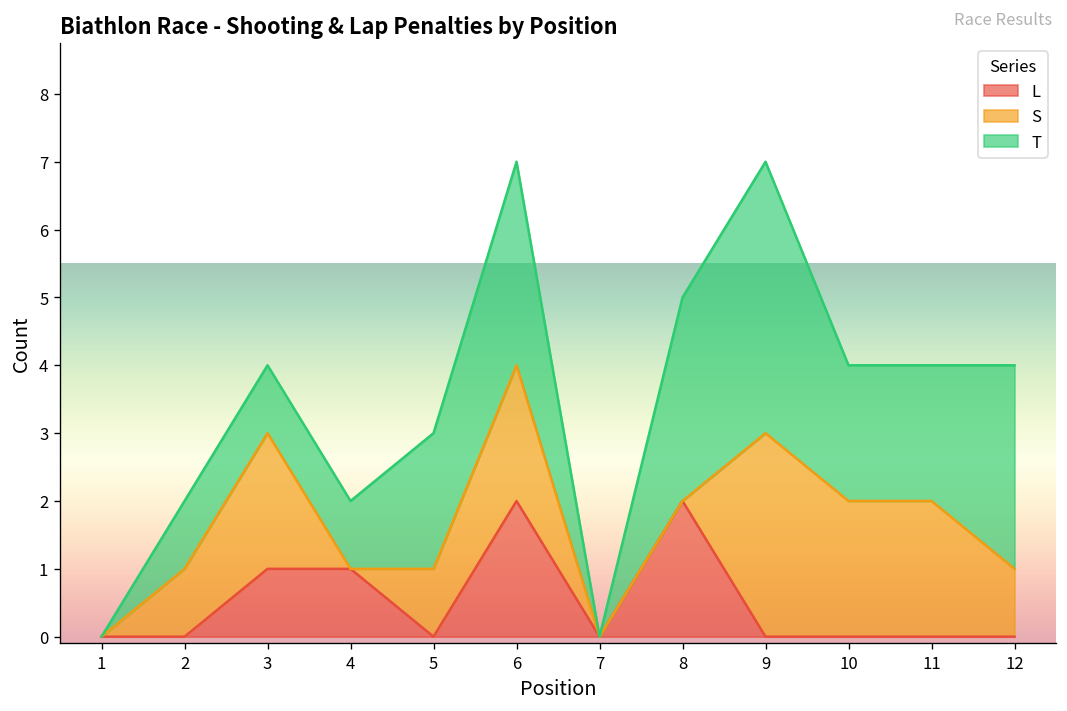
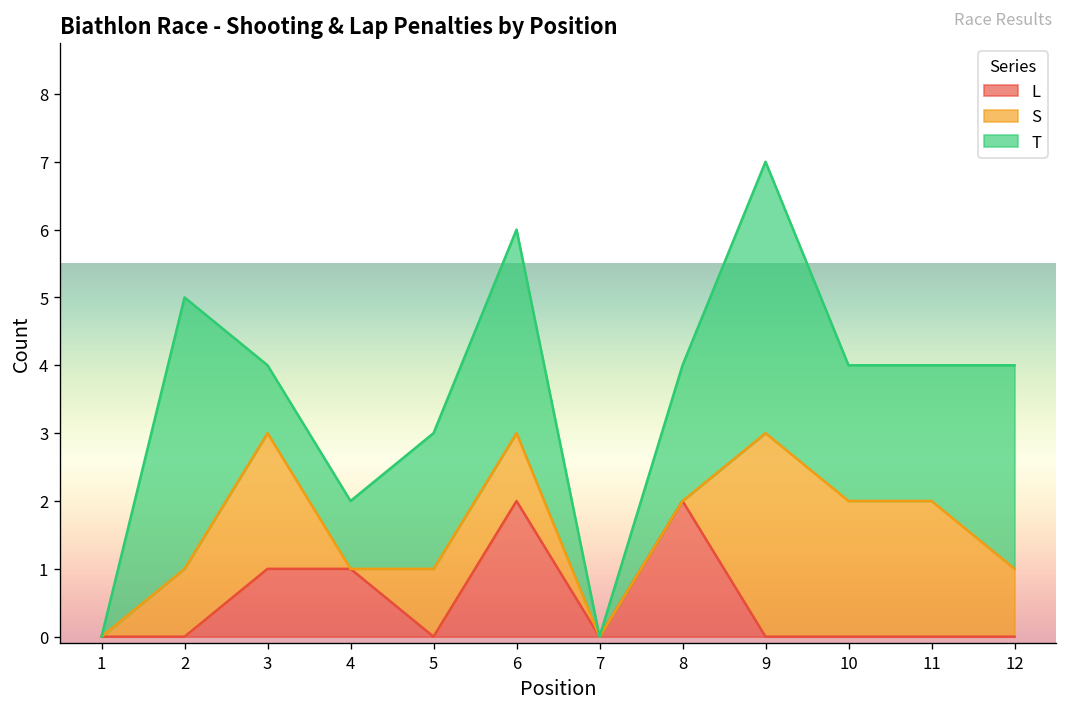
T, 2: 1 -> 4
S, 6: 2 -> 1
T, 8: 3 -> 2
